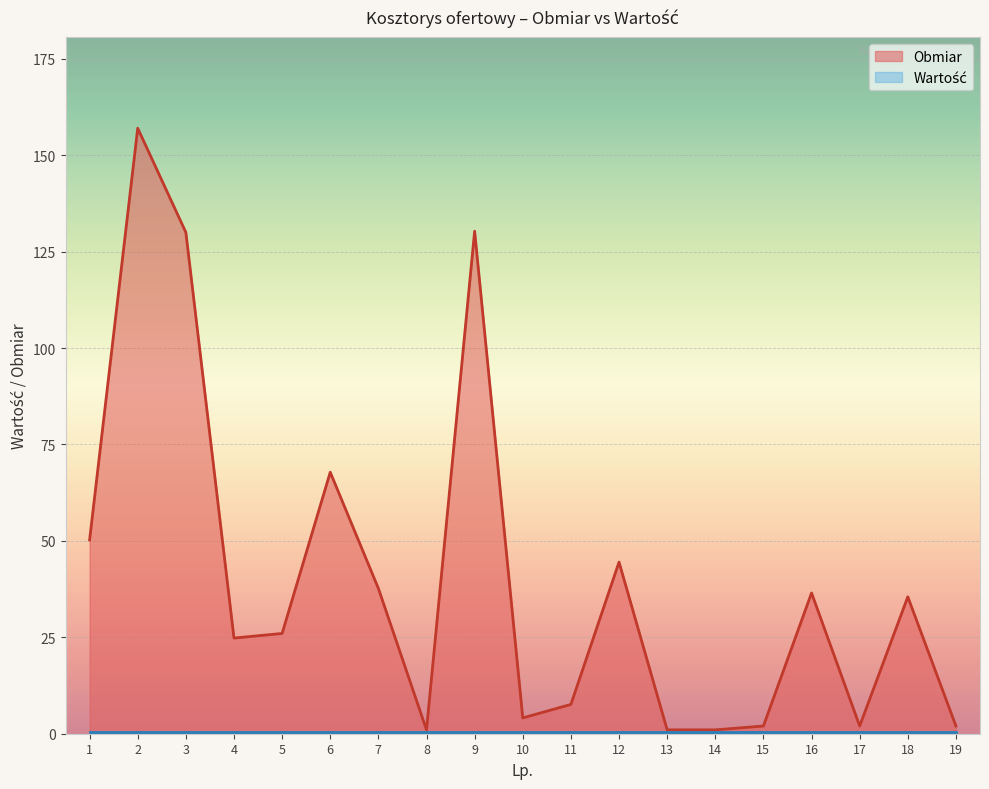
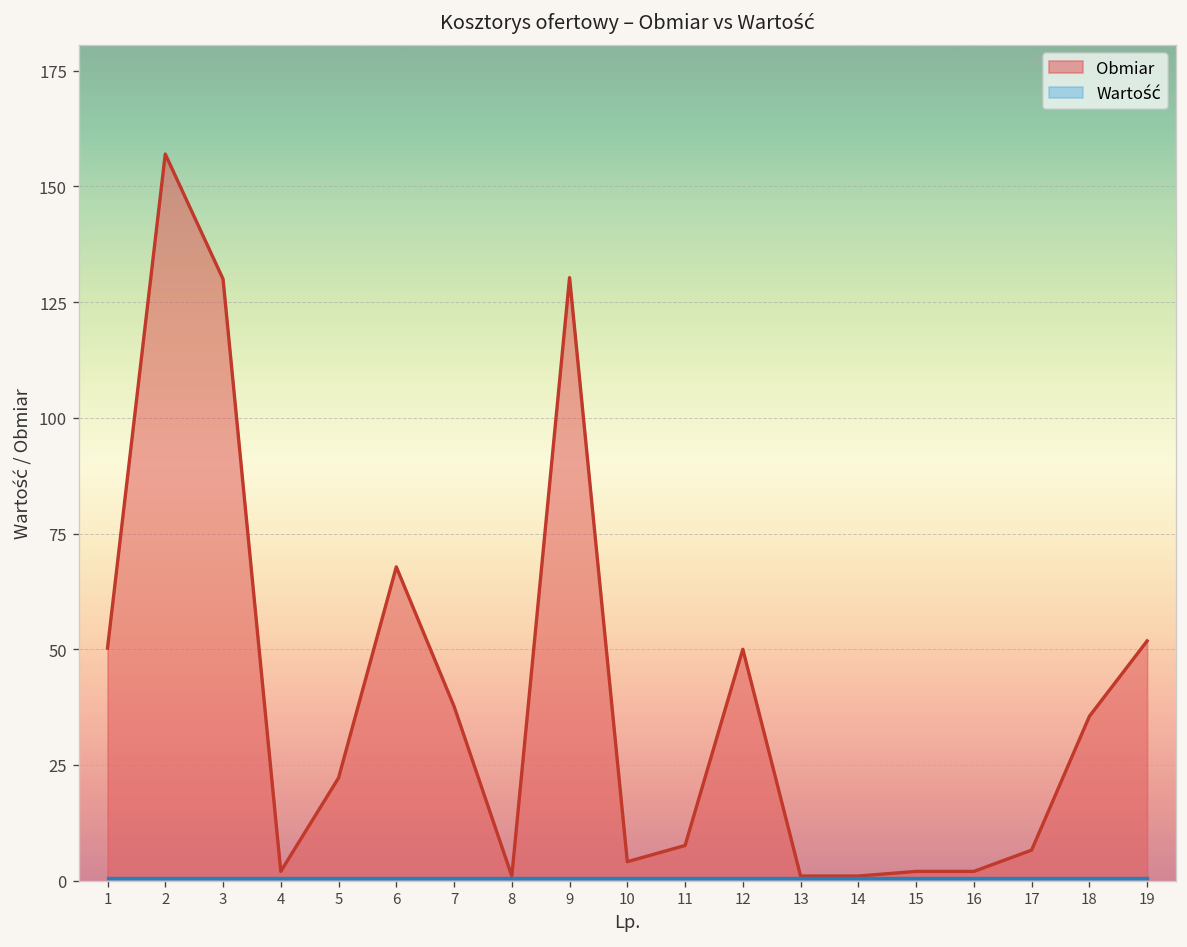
Obmiar, 4: 25 -> 2
Obmiar, 5: 26 -> 22
Obmiar, 12: 45 -> 50
Obmiar, 16: 37 -> 2
Obmiar, 17: 2 -> 7
Obmiar, 19: 2 -> 52
